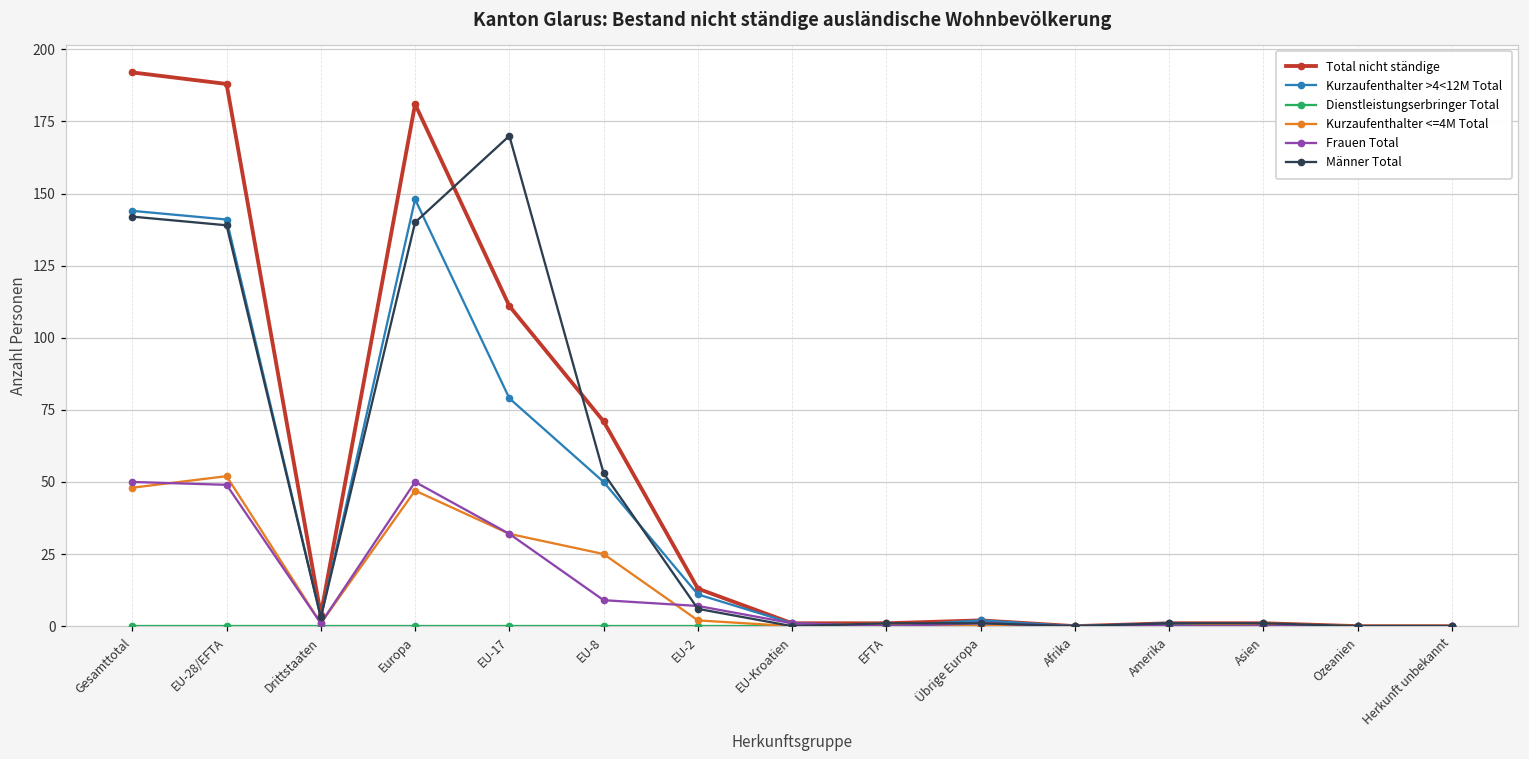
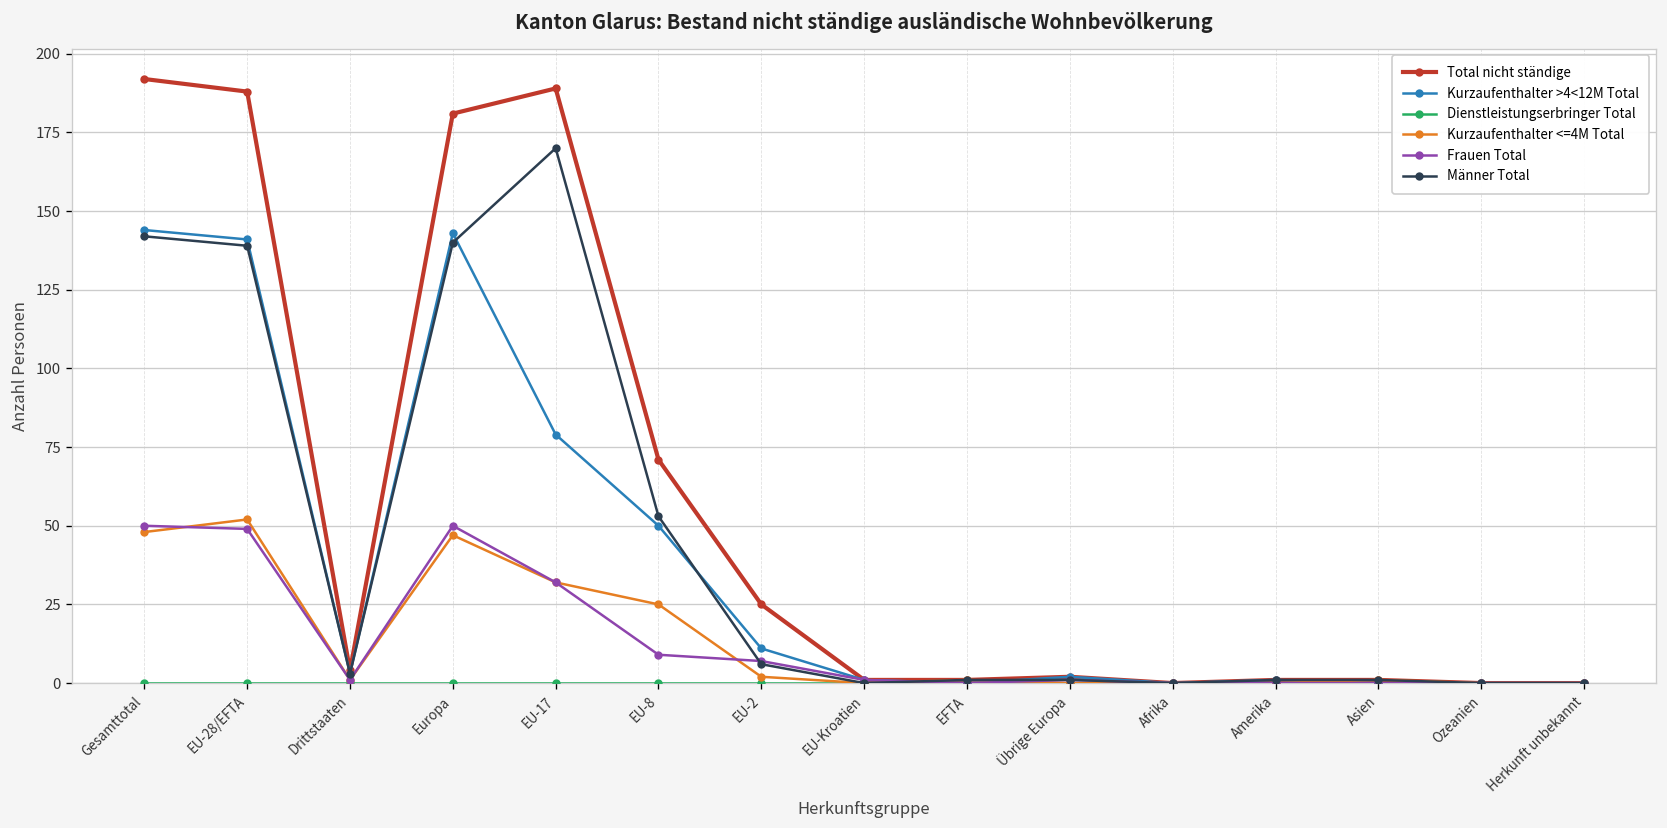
Kurzaufenthalter >4<12M Total, Europa: 148 -> 143
Total nicht ständige, EU-17: 111 -> 189
Total nicht ständige, EU-2: 13 -> 25
